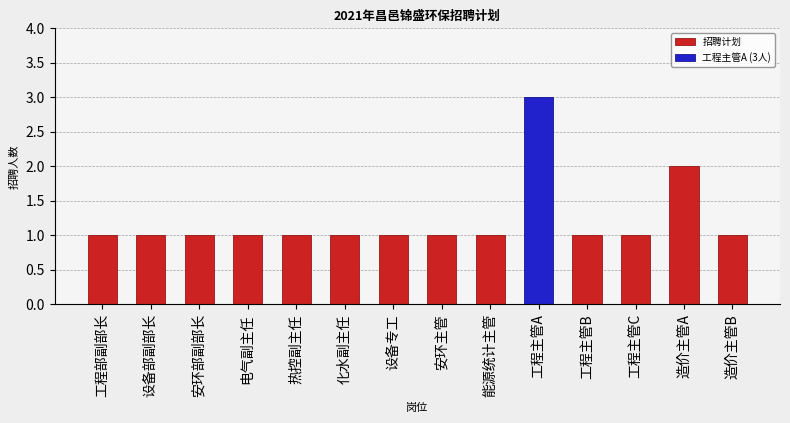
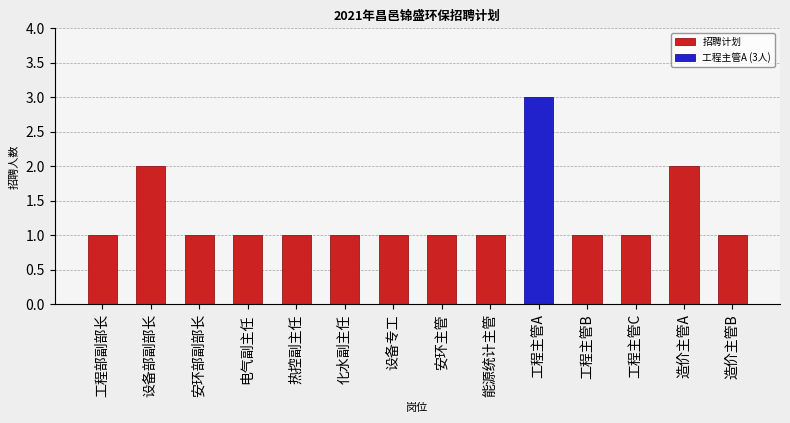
设备部副部长: 1 -> 2
